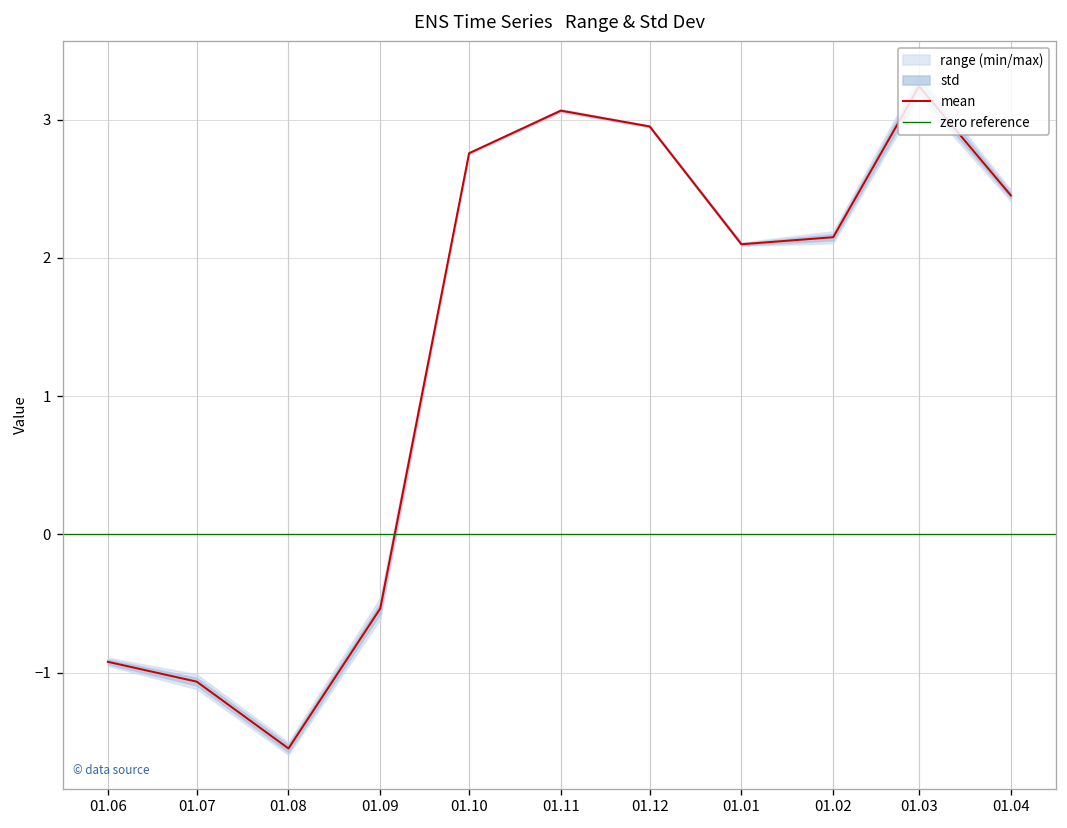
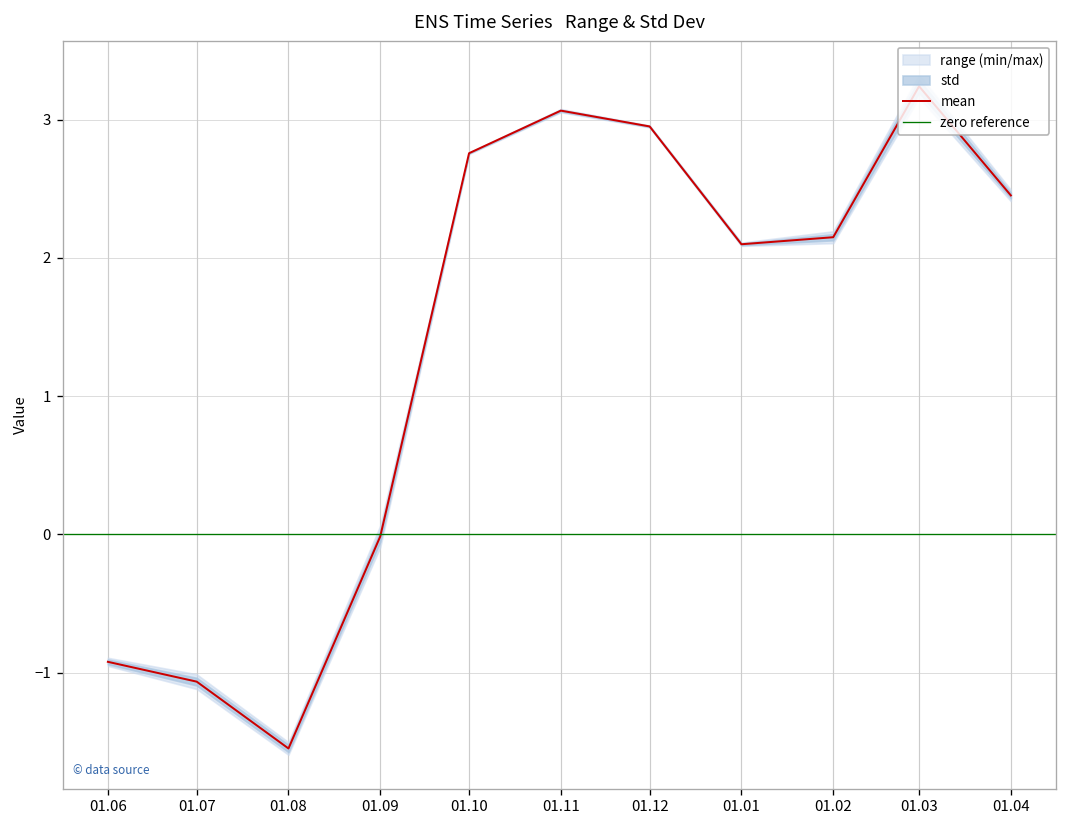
mean, 01.09: -0.54 -> -0.01
